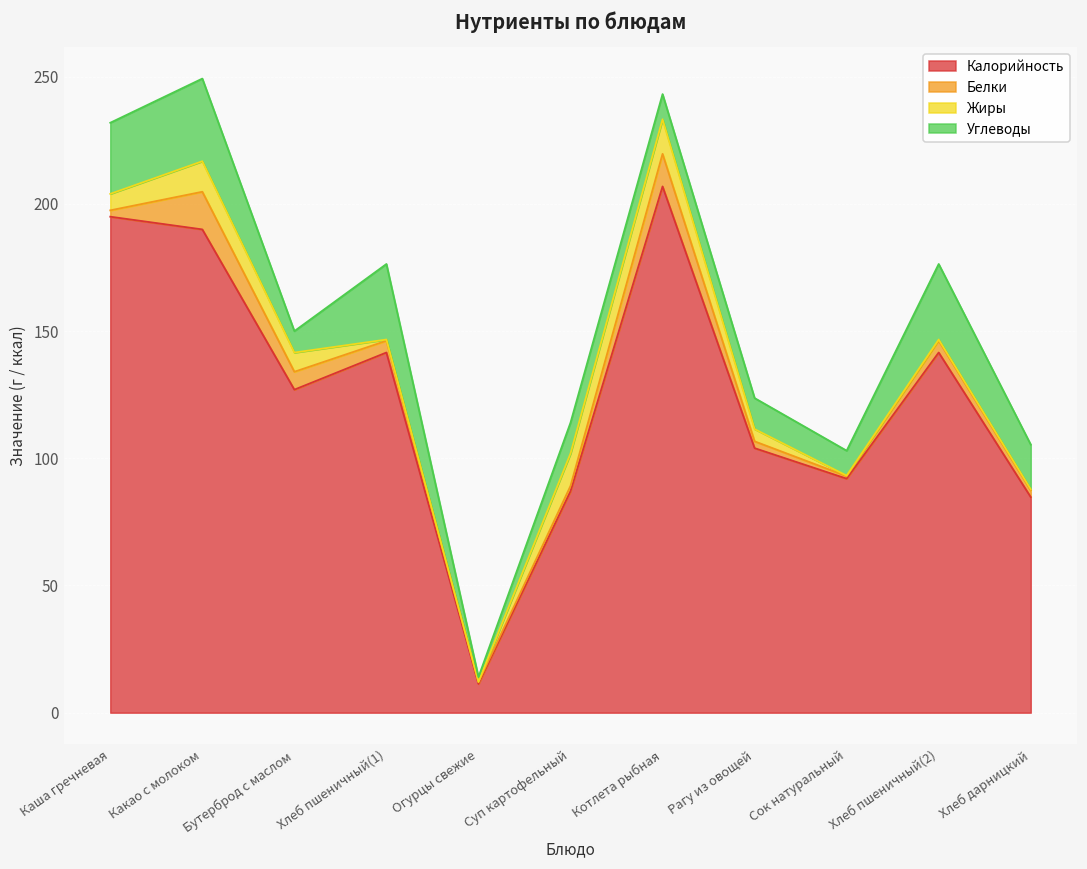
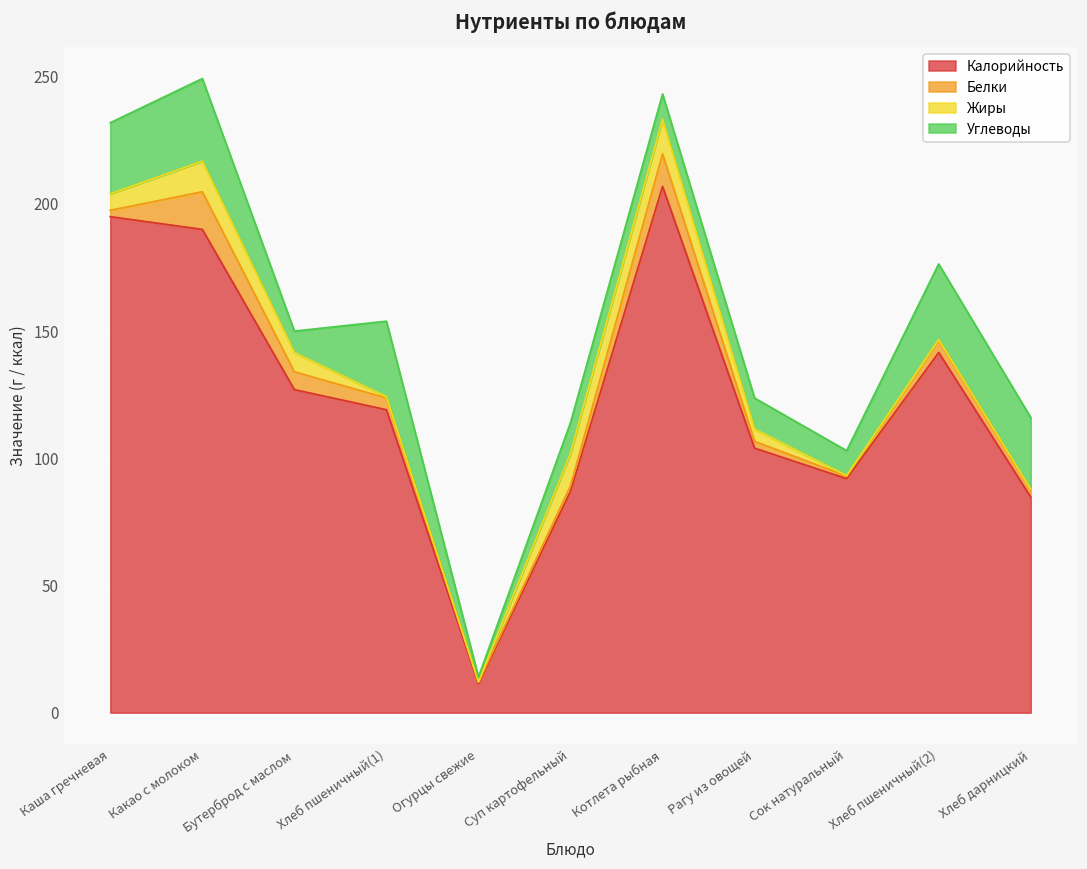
Калорийность, Хлеб пшеничный(1): 142 -> 119
Углеводы, Хлеб дарницкий: 18 -> 28
